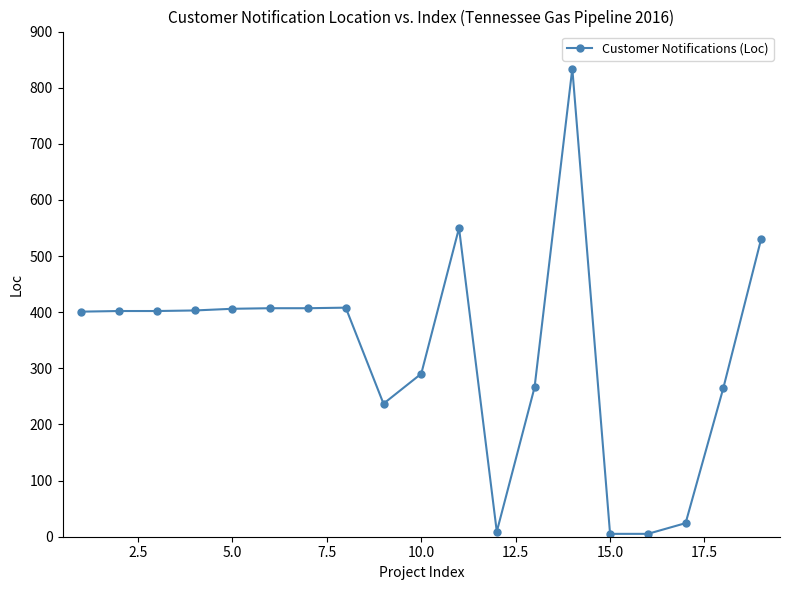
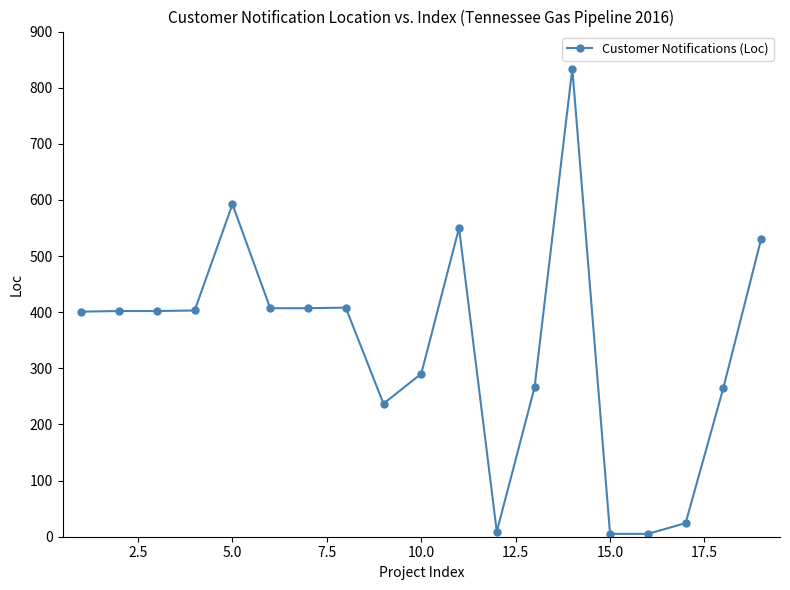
5.0: 410 -> 590
